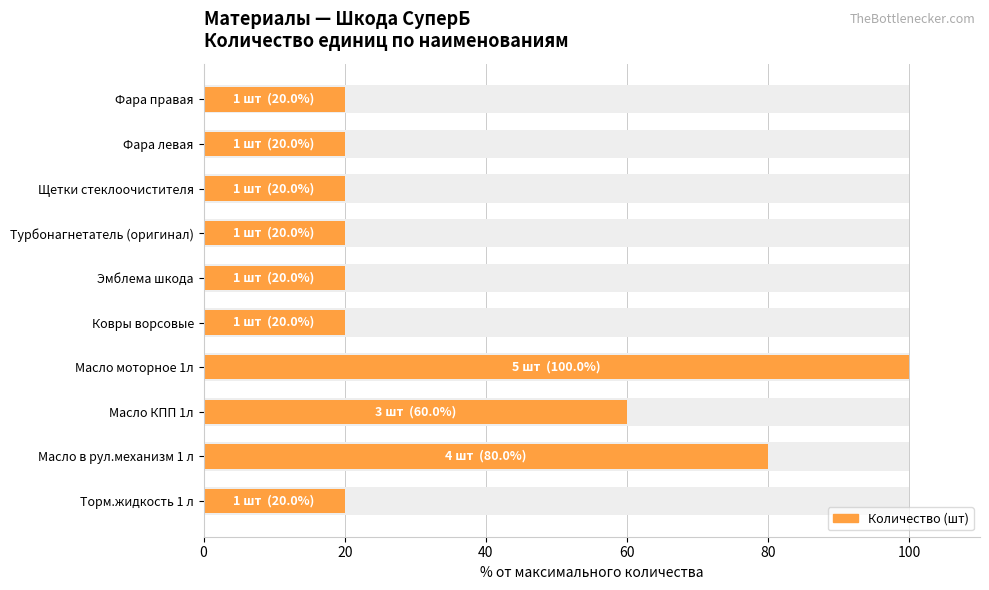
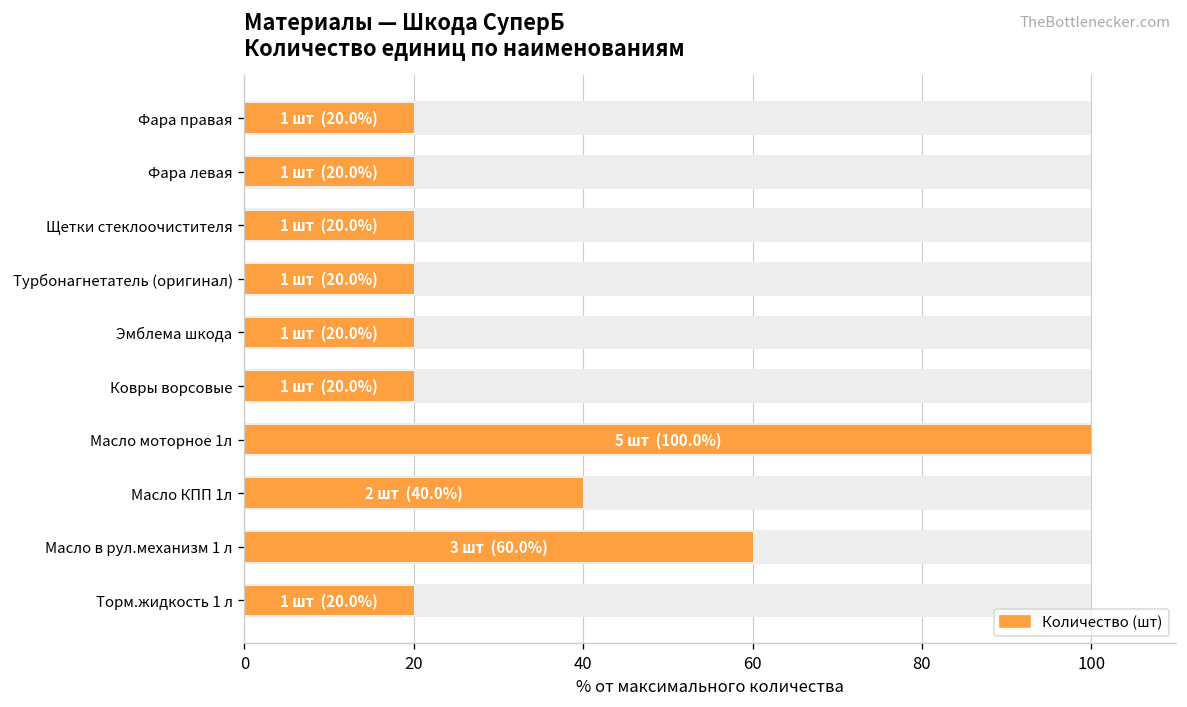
Количество (шт), Масло КПП 1л: 3 шт (60.0%) -> 2 шт (40.0%)
Количество (шт), Масло в рул.механизм 1 л: 4 шт (80.0%) -> 3 шт (60.0%)
